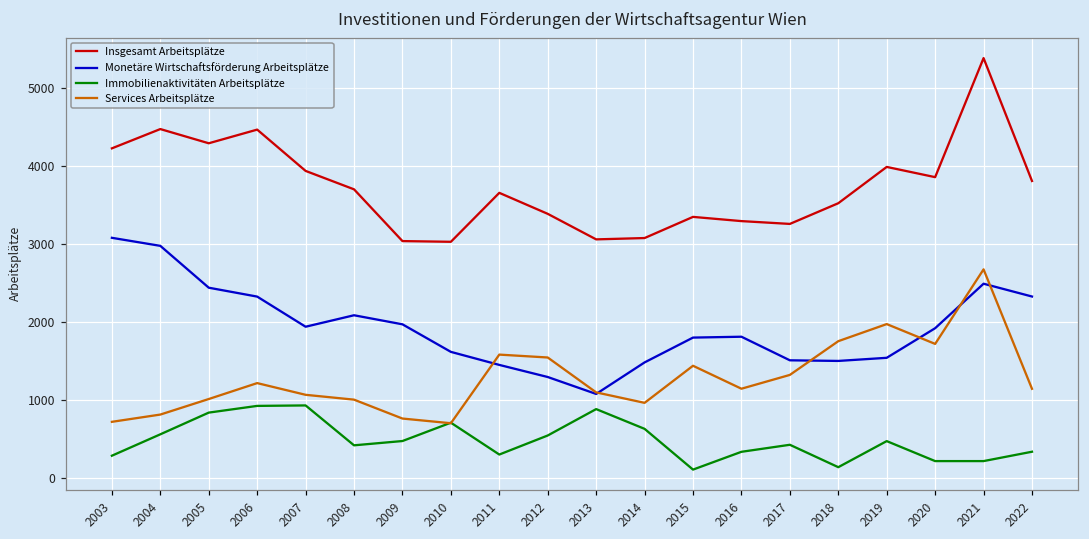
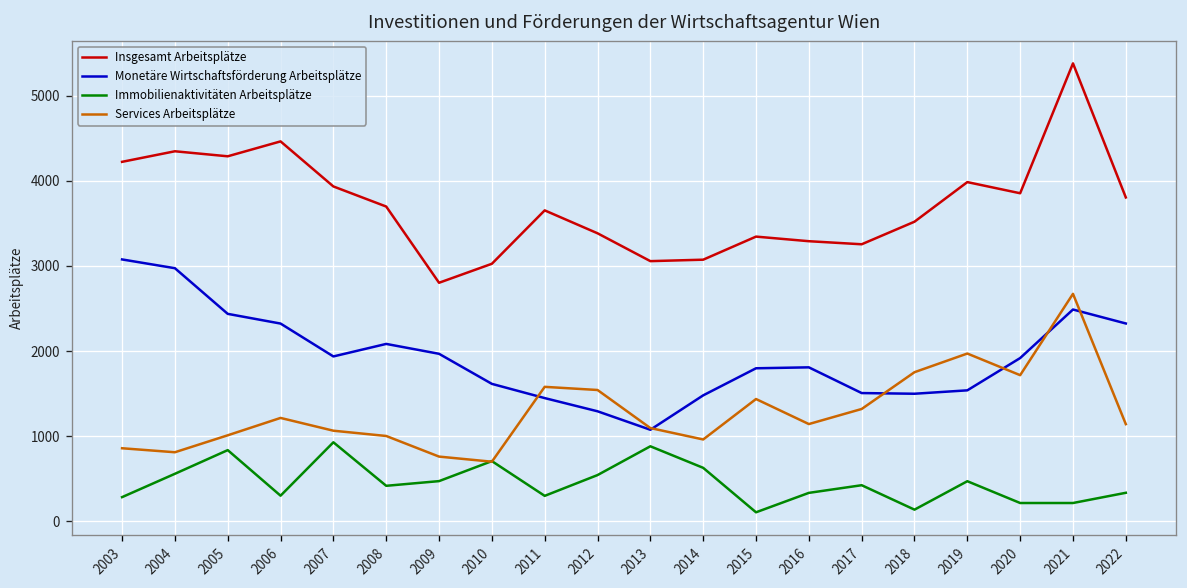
Services Arbeitsplätze, 2003: 700 -> 900
Insgesamt Arbeitsplätze, 2004: 4500 -> 4300
Immobilienaktivitäten Arbeitsplätze, 2006: 900 -> 300
Insgesamt Arbeitsplätze, 2009: 3000 -> 2800
